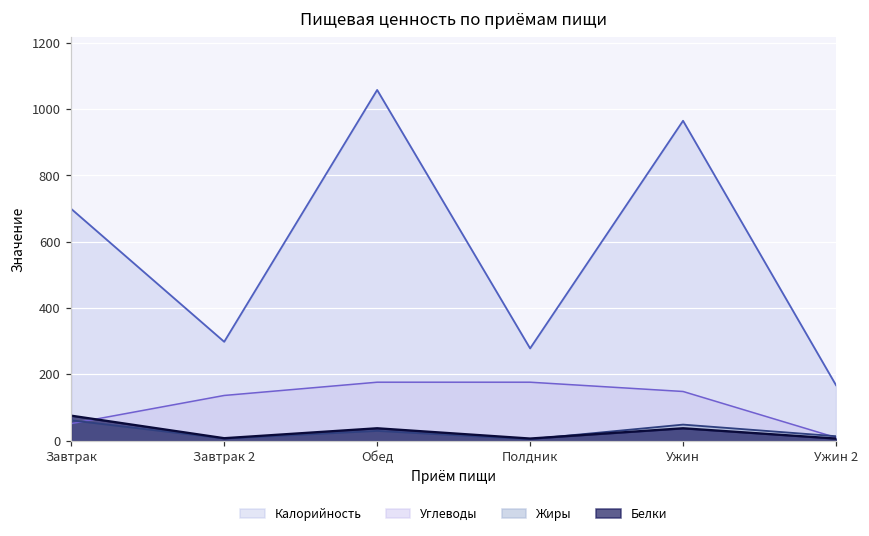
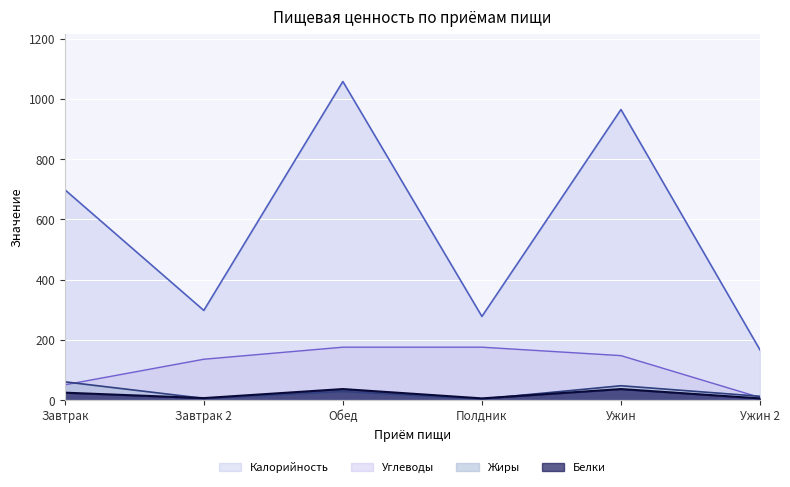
Белки, Завтрак: 80 -> 30
